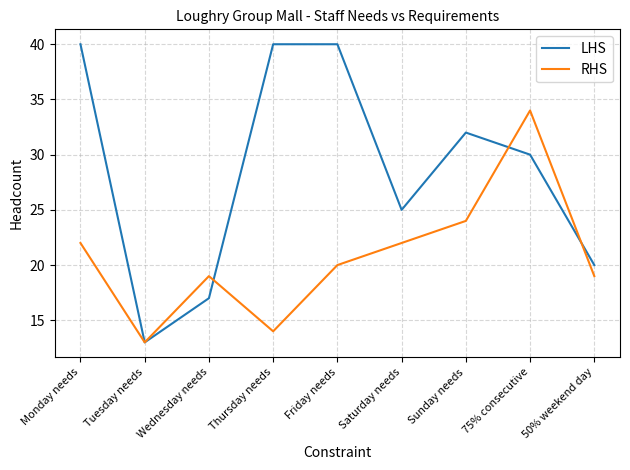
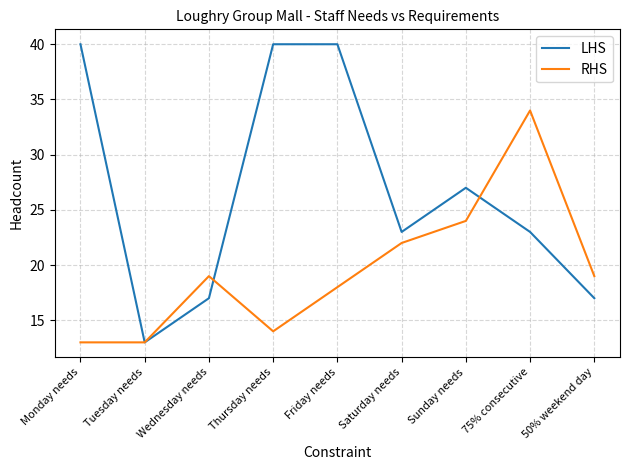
RHS, Monday needs: 22 -> 13
RHS, Friday needs: 20 -> 18
LHS, Saturday needs: 25 -> 23
LHS, Sunday needs: 32 -> 27
LHS, 75% consecutive: 30 -> 23
LHS, 50% weekend day: 20 -> 17
